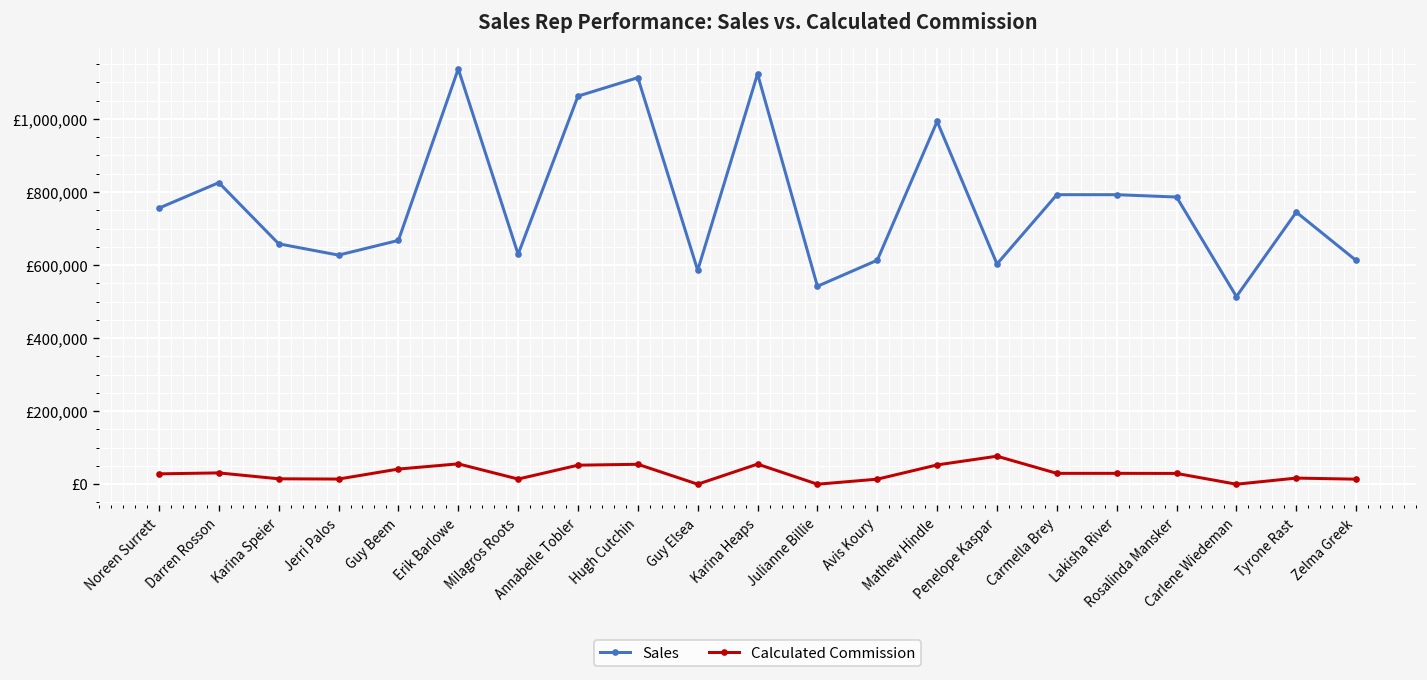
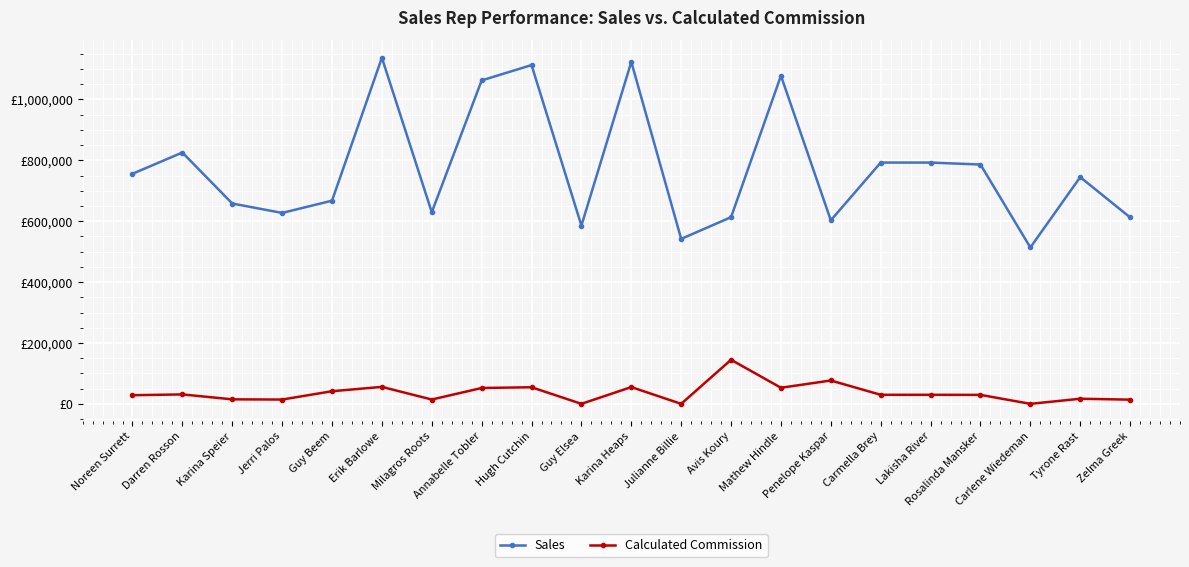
Calculated Commission, Avis Koury: £10,000 -> £140,000
Sales, Mathew Hindle: £990,000 -> £1,080,000
